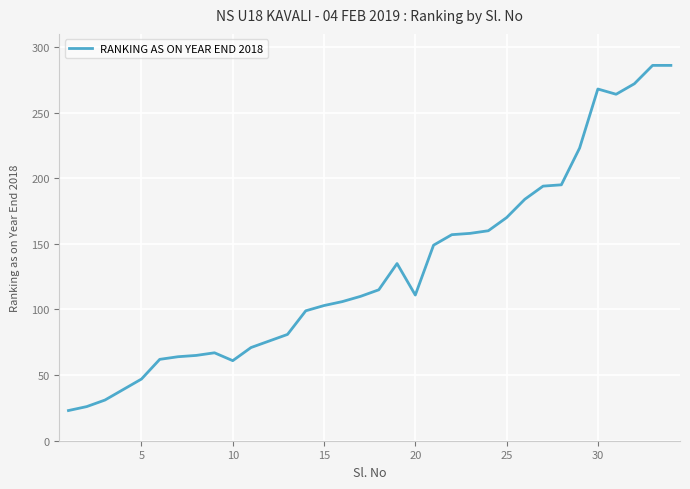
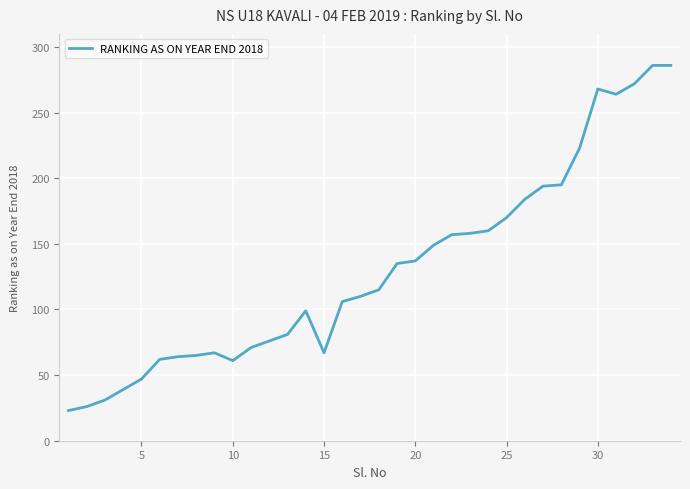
15: 103 -> 67
20: 111 -> 137
